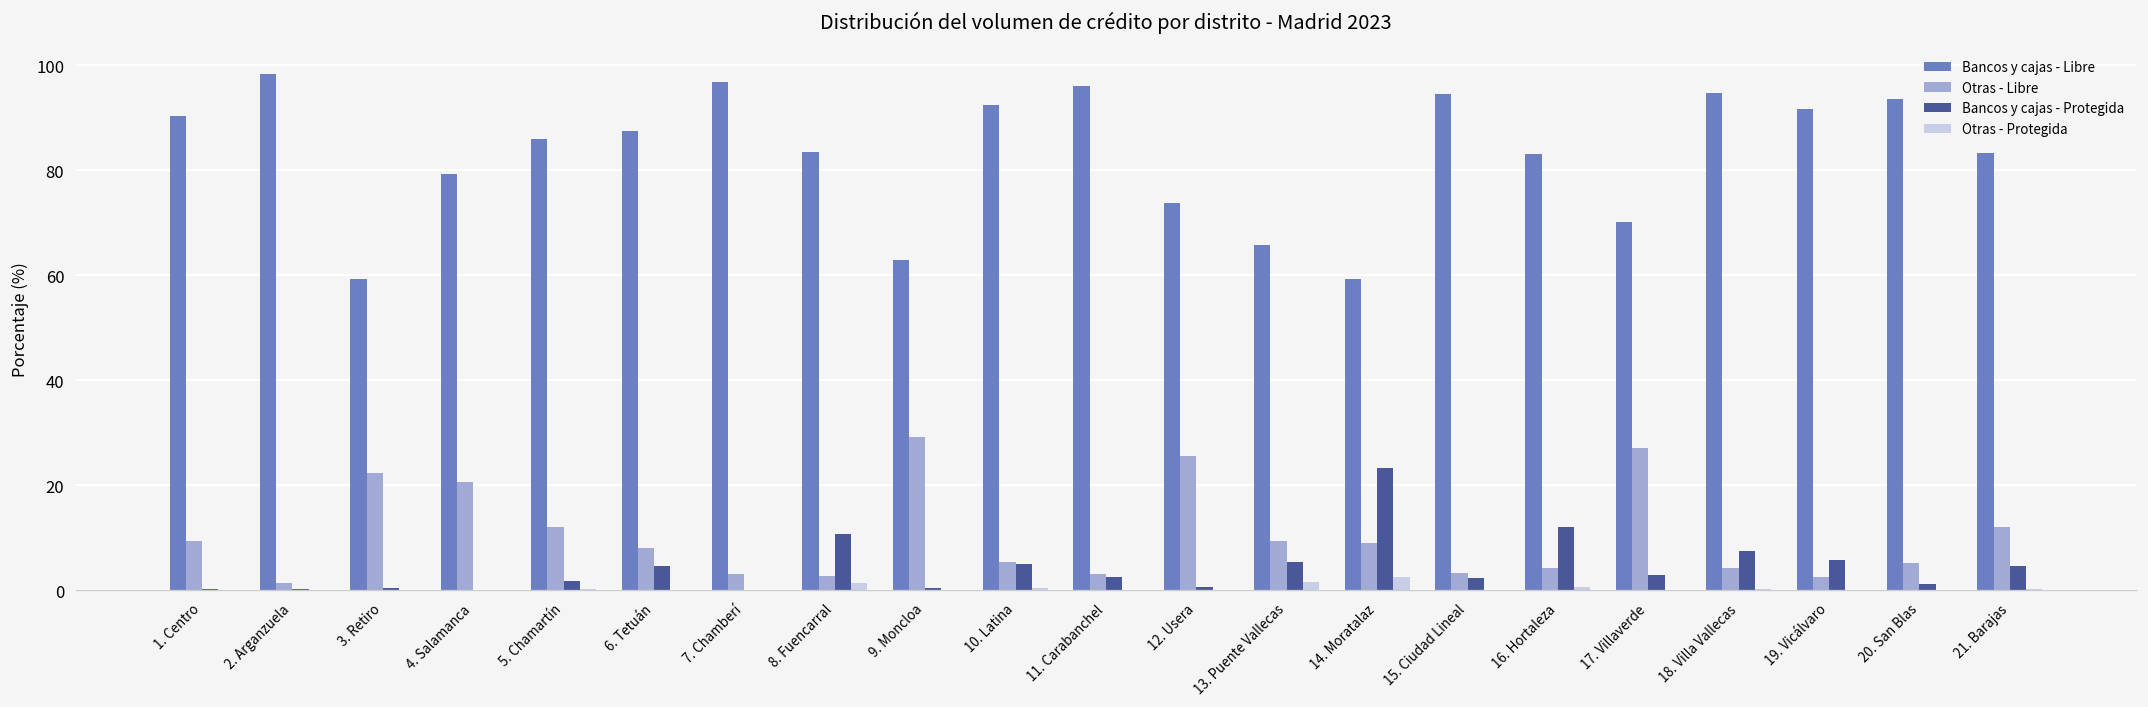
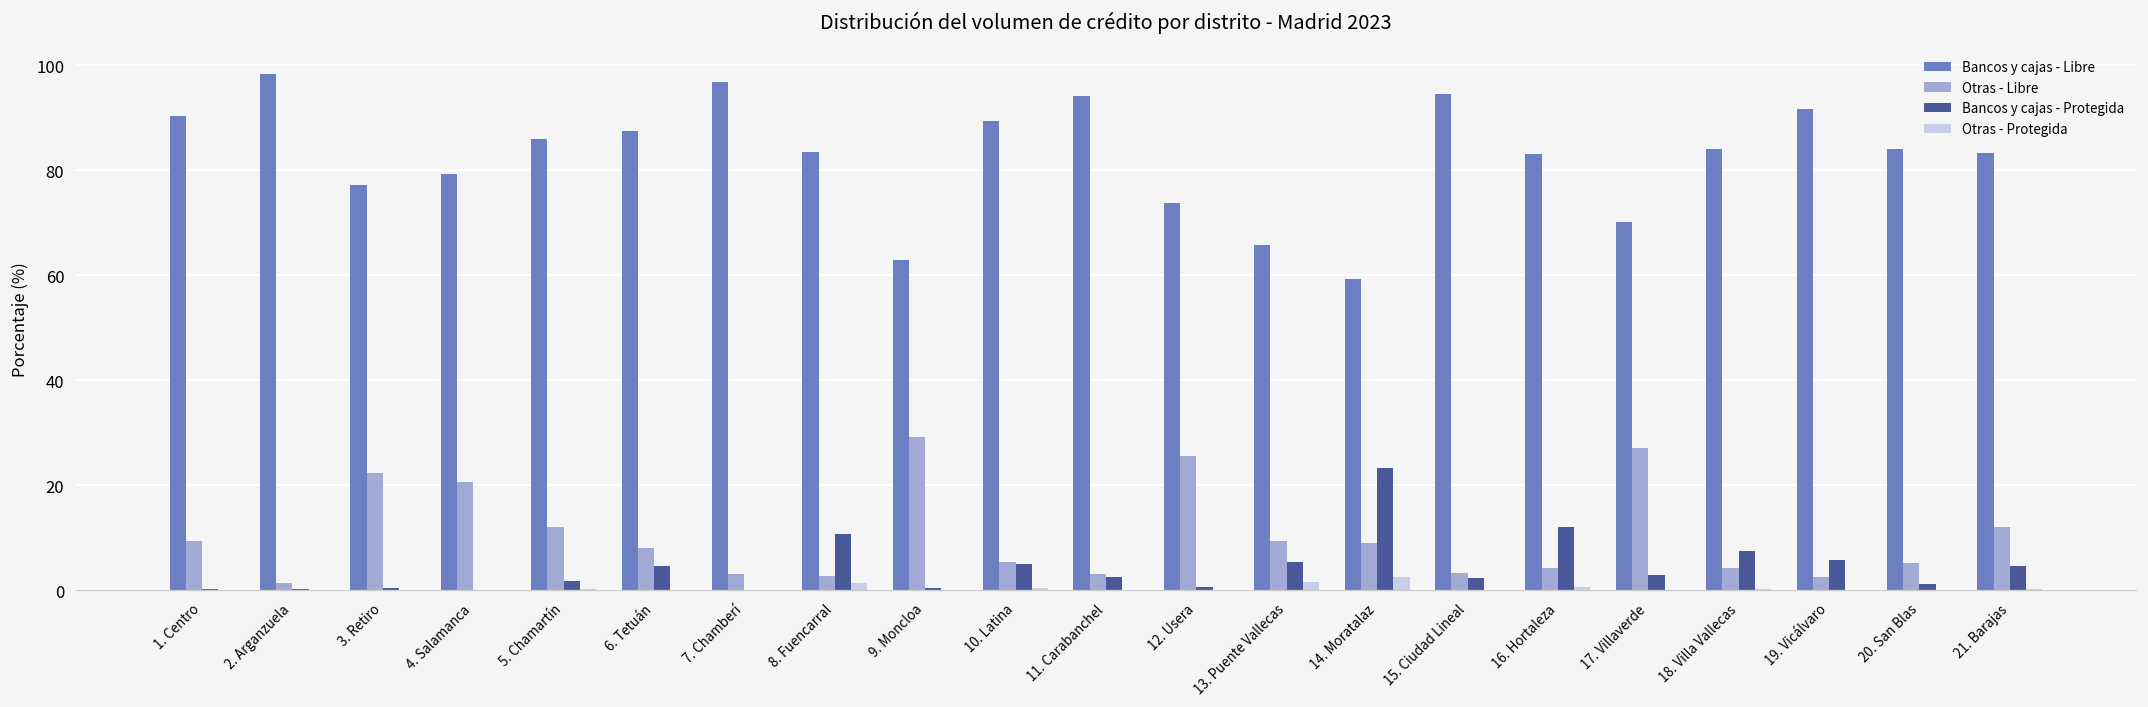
Bancos y cajas - Libre, 3. Retiro: 59 -> 77
Bancos y cajas - Libre, 10. Latina: 92 -> 89
Bancos y cajas - Libre, 11. Carabanchel: 96 -> 94
Bancos y cajas - Libre, 18. Villa Vallecas: 95 -> 84
Bancos y cajas - Libre, 20. San Blas: 94 -> 84
